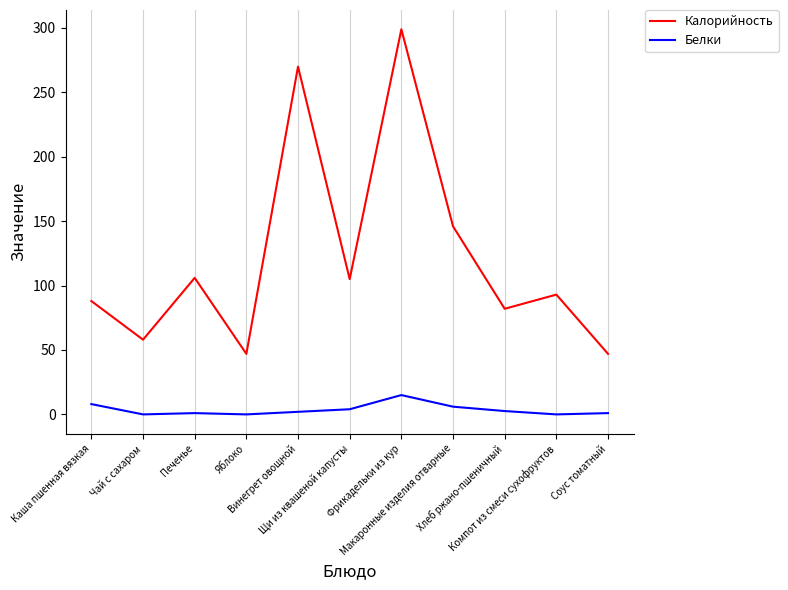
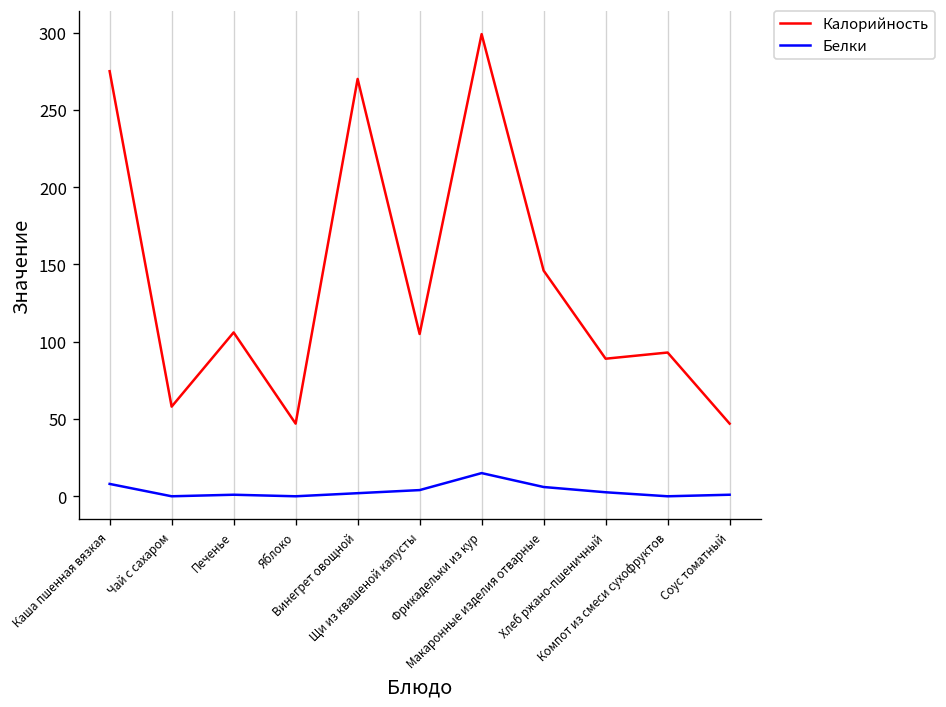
Калорийность, Каша пшенная вязкая: 88 -> 275
Калорийность, Хлеб ржано-пшеничный: 82 -> 89
